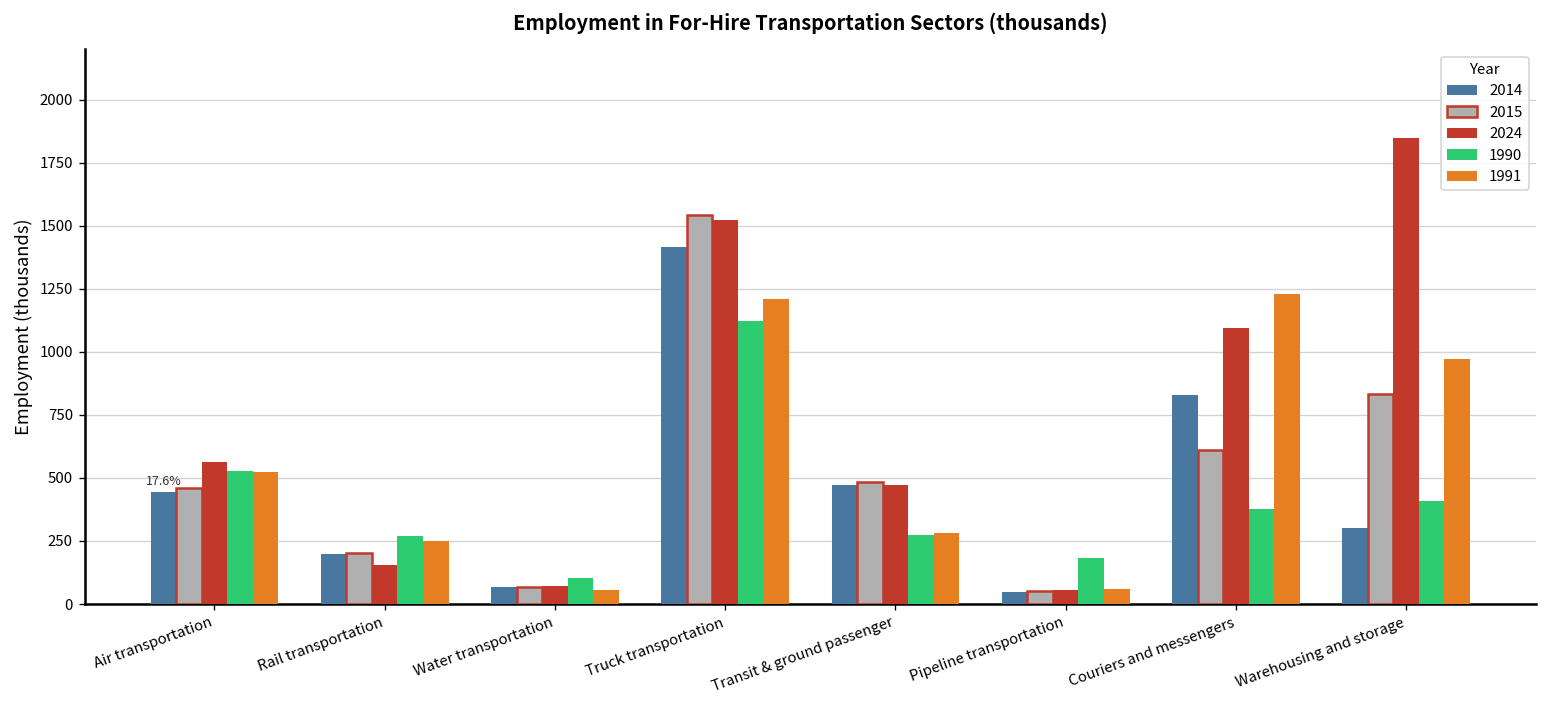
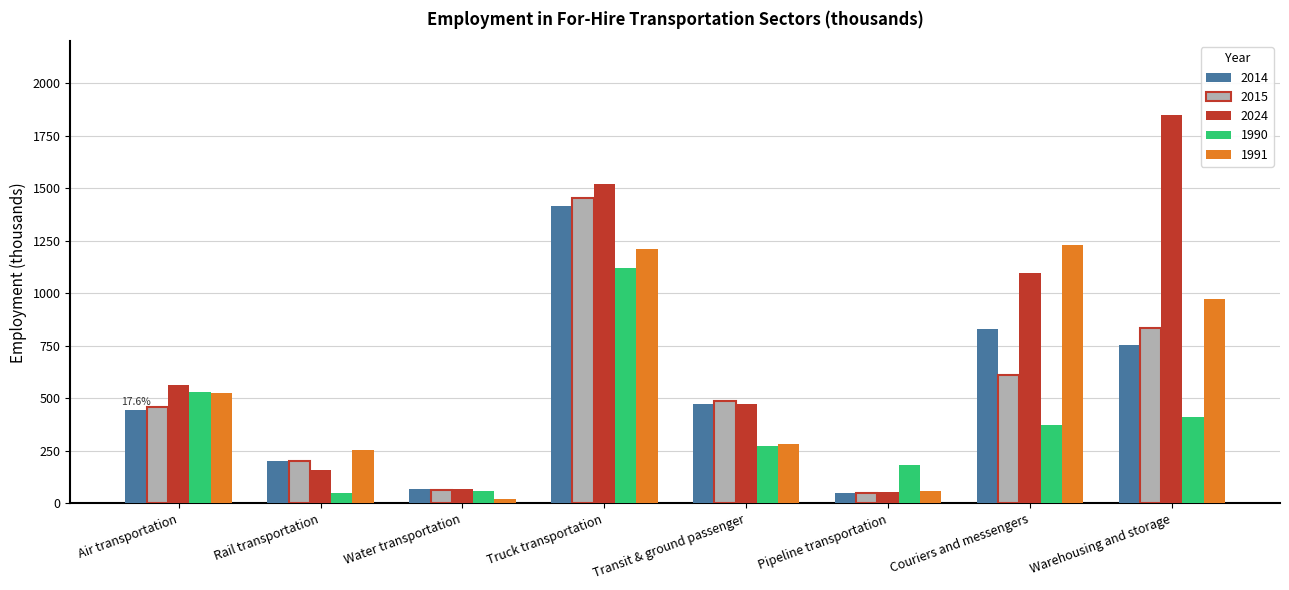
1990, Rail transportation: 270 -> 50
1990, Water transportation: 100 -> 60
1991, Water transportation: 60 -> 20
2015, Truck transportation: 1540 -> 1450
2014, Warehousing and storage: 300 -> 750
